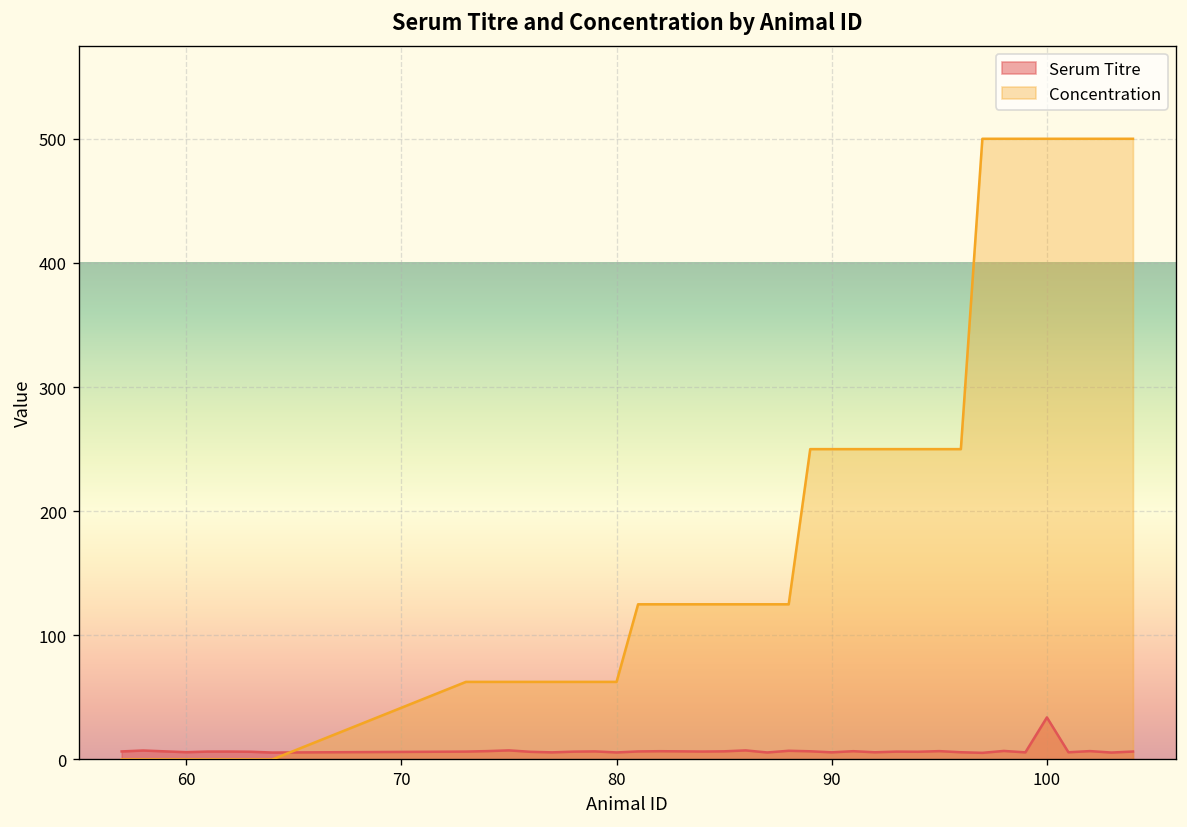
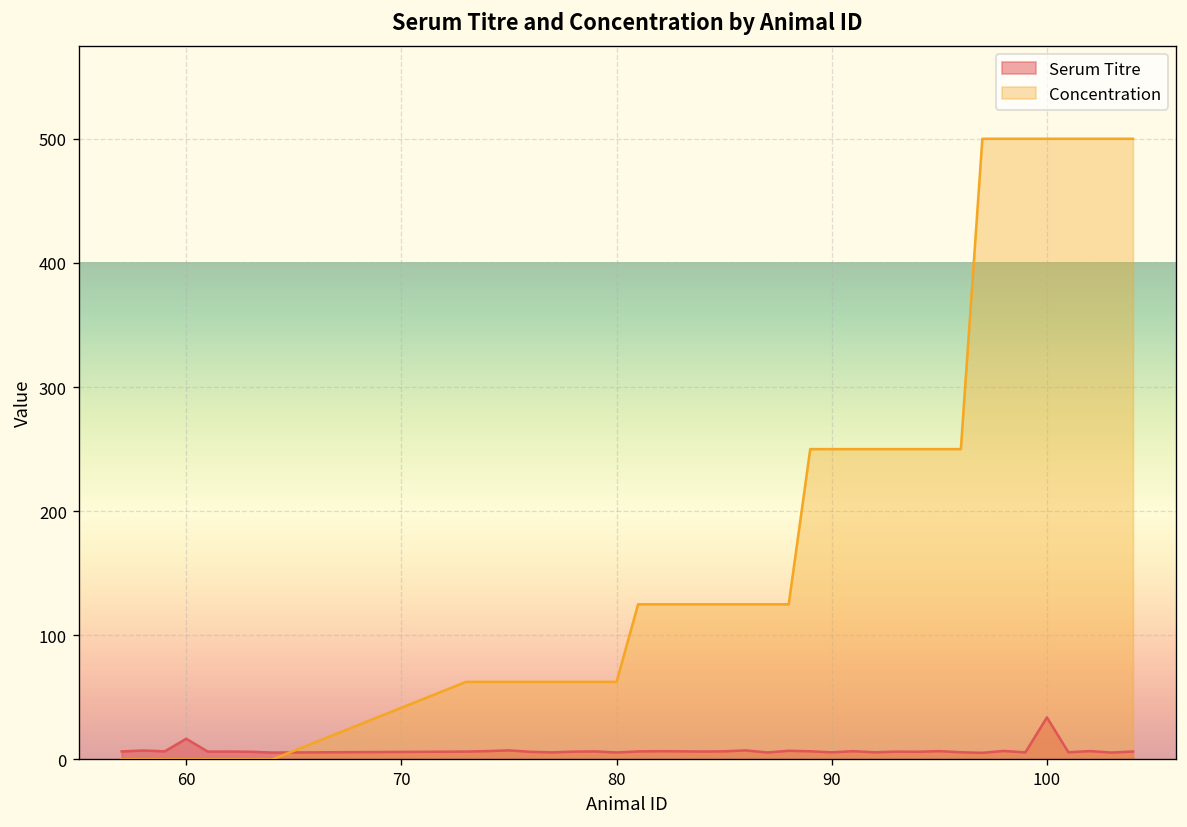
Serum Titre, 60: 6 -> 17
